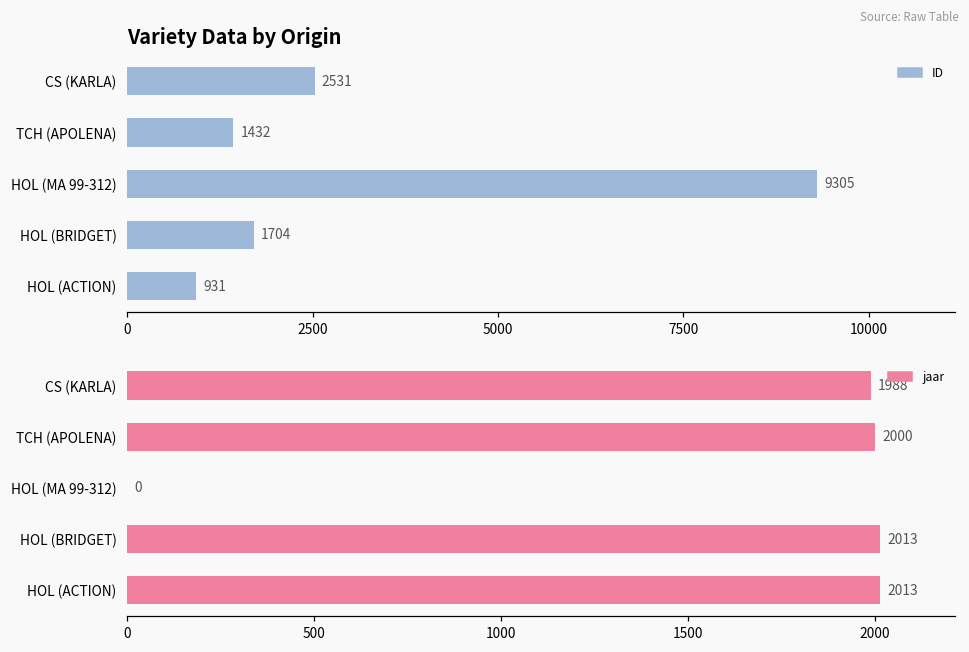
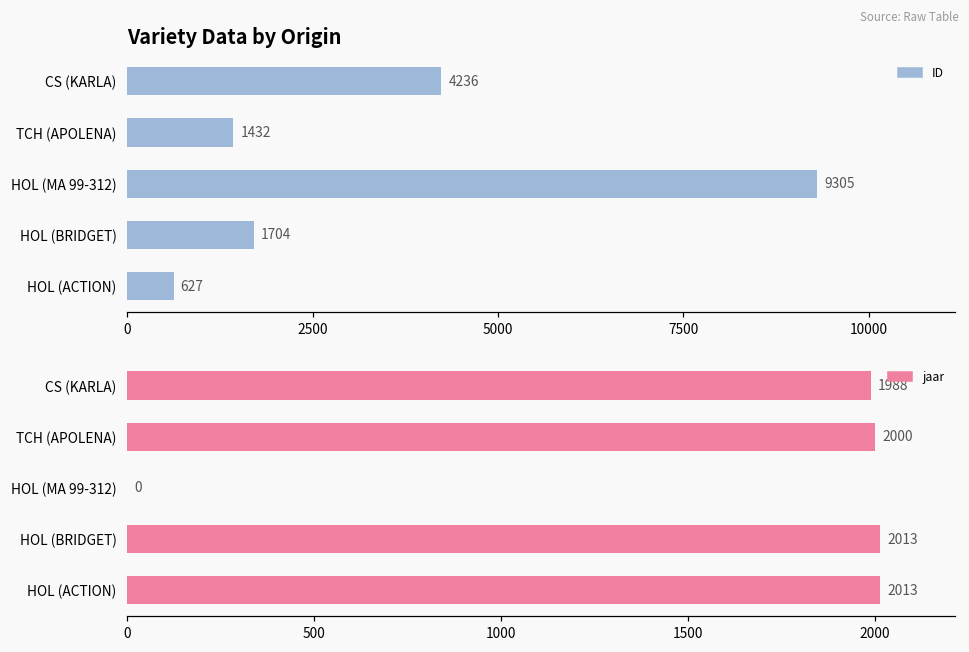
Variety Data by Origin, CS (KARLA): 2531 -> 4236
Variety Data by Origin, HOL (ACTION): 931 -> 627
